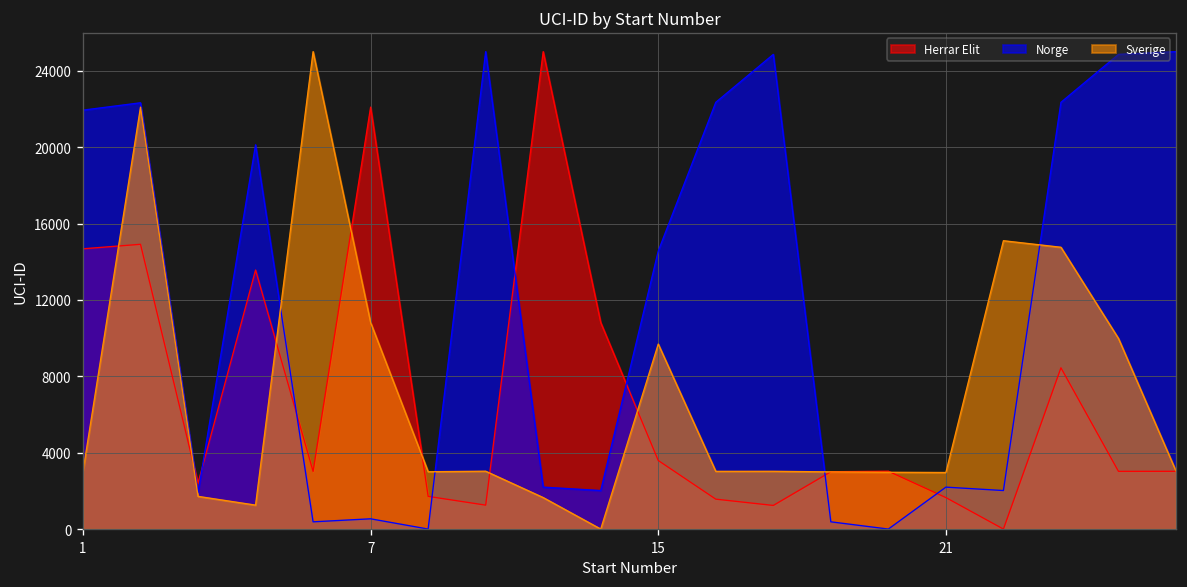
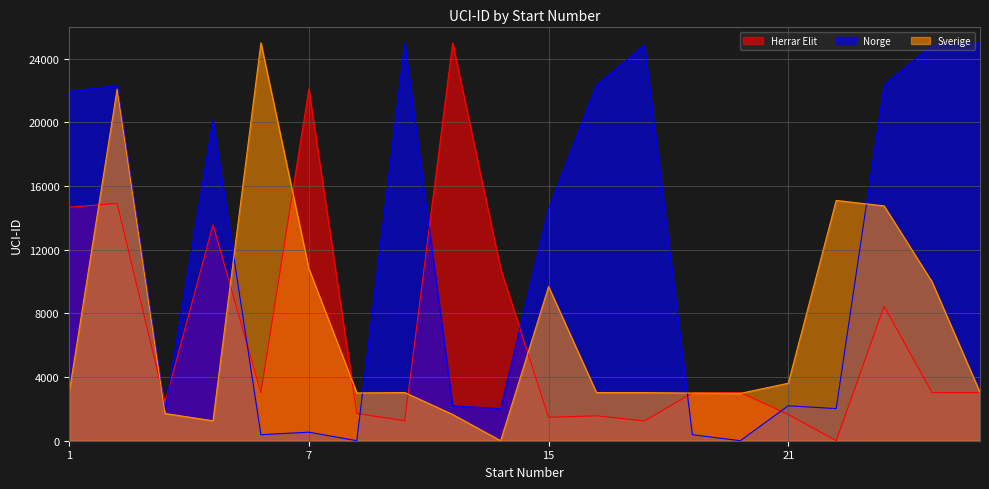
Herrar Elit, 15: 3600 -> 1500
Sverige, 21: 3000 -> 3600
